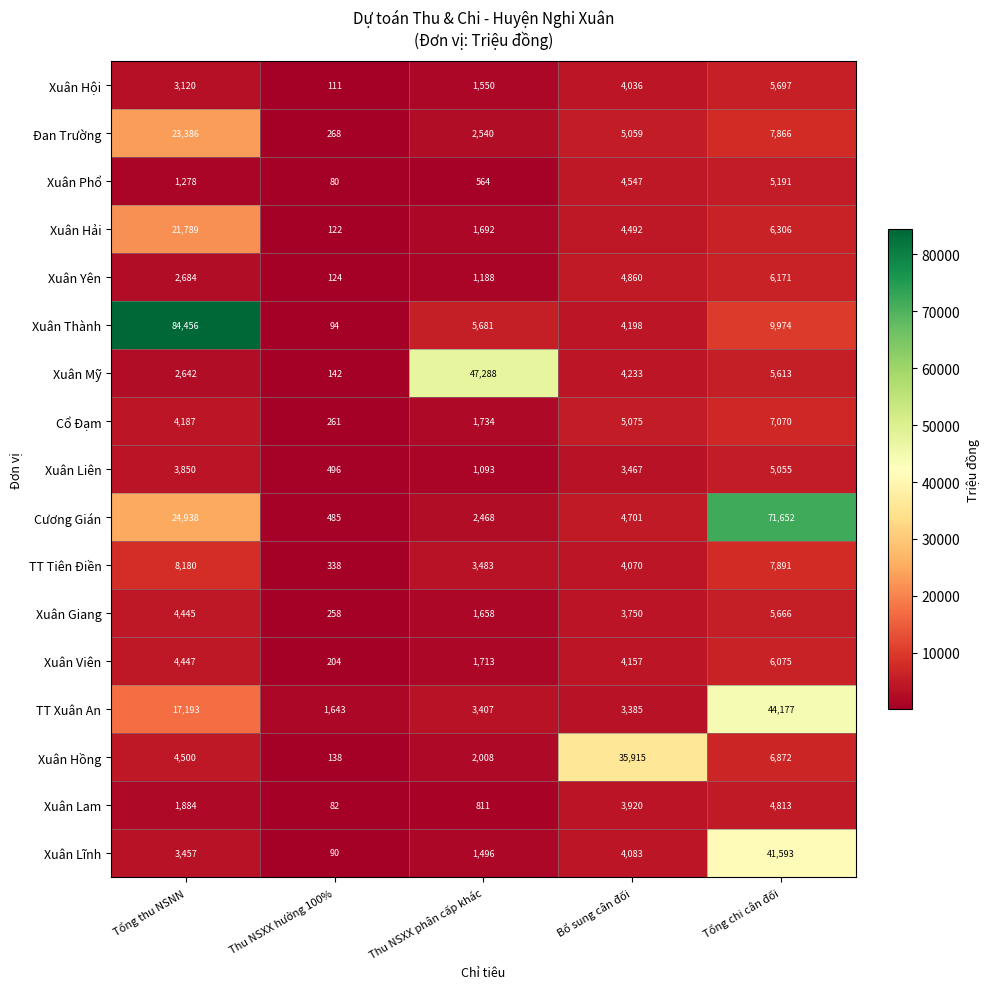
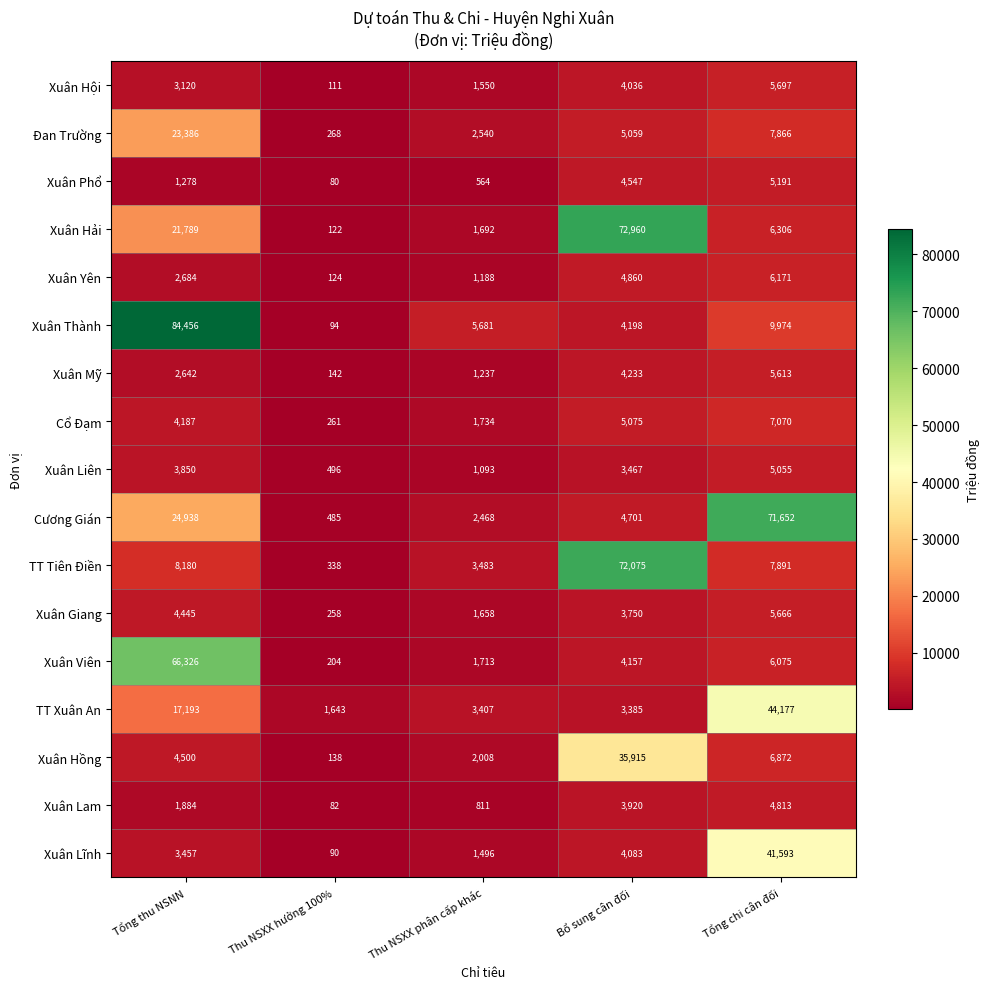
Xuân Hải, Bổ sung cân đối: 4,492 -> 72,960
Xuân Mỹ, Thu NSXX phân cấp khác: 47,288 -> 1,237
TT Tiên Điền, Bổ sung cân đối: 4,070 -> 72,075
Xuân Viên, Tổng thu NSNN: 4,447 -> 66,326
